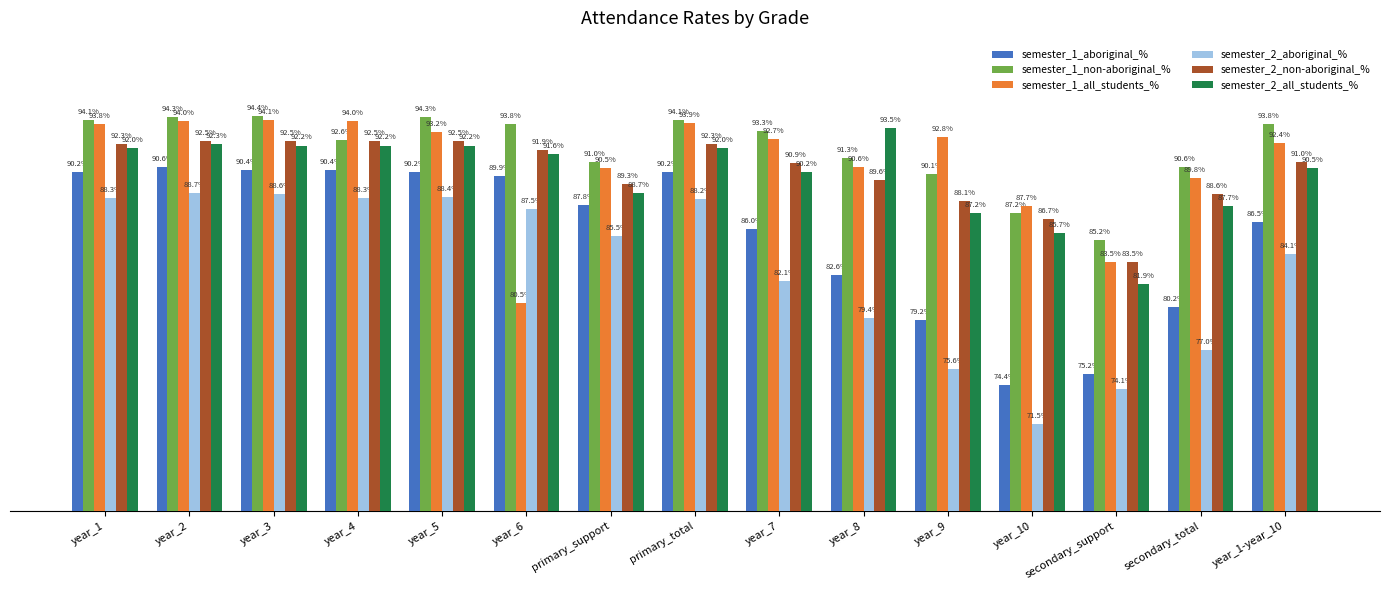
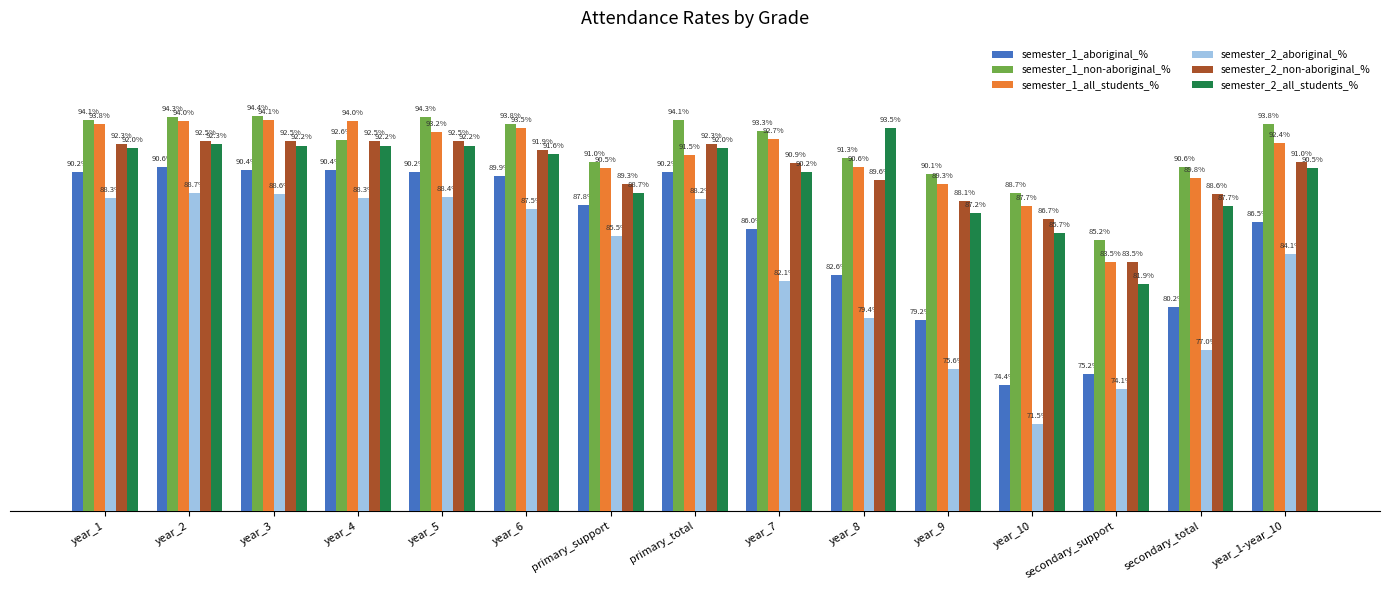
semester_1_all_students_%, year_6: 80.5% -> 93.5%
semester_1_all_students_%, primary_total: 93.9% -> 91.5%
semester_1_all_students_%, year_9: 92.8% -> 89.3%
semester_1_non-aboriginal_%, year_10: 87.2% -> 88.7%
